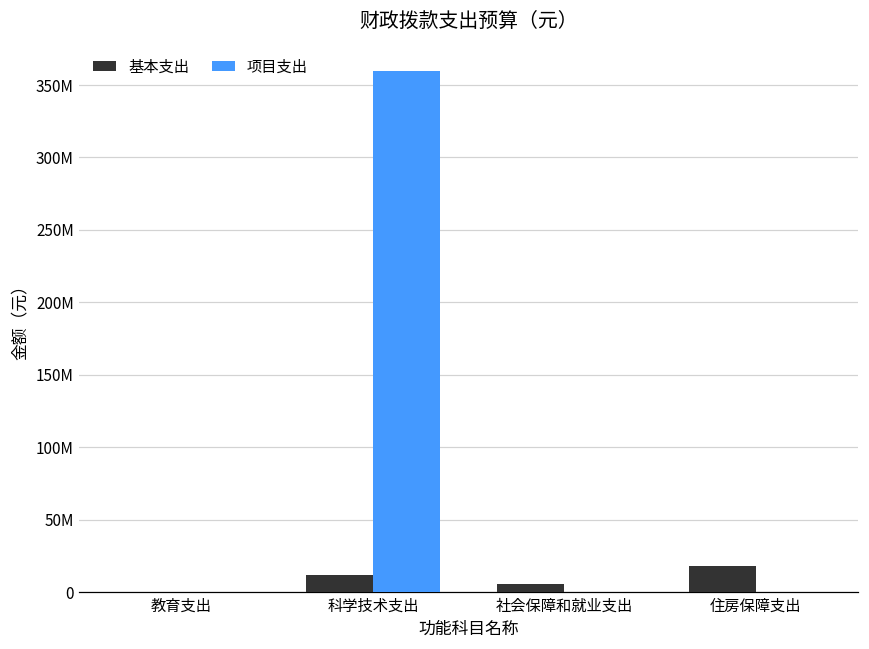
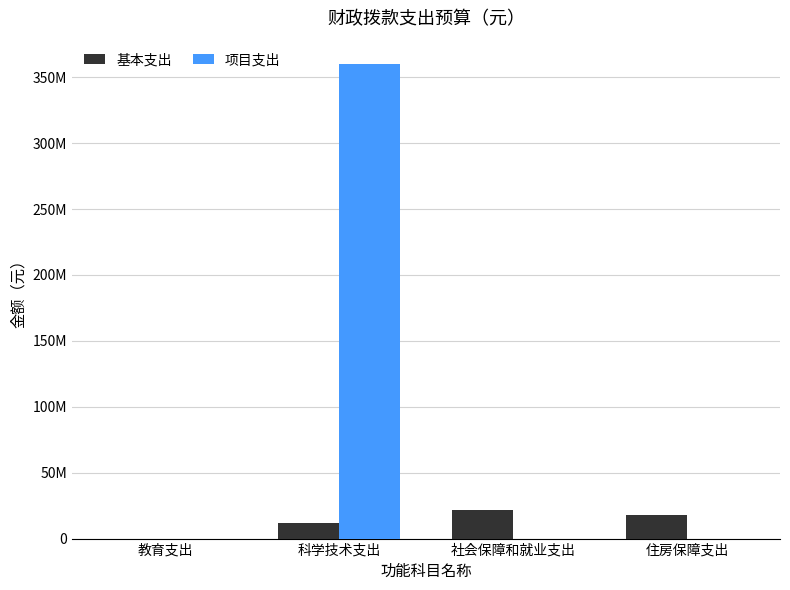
基本支出, 社会保障和就业支出: 6000000 -> 21000000
